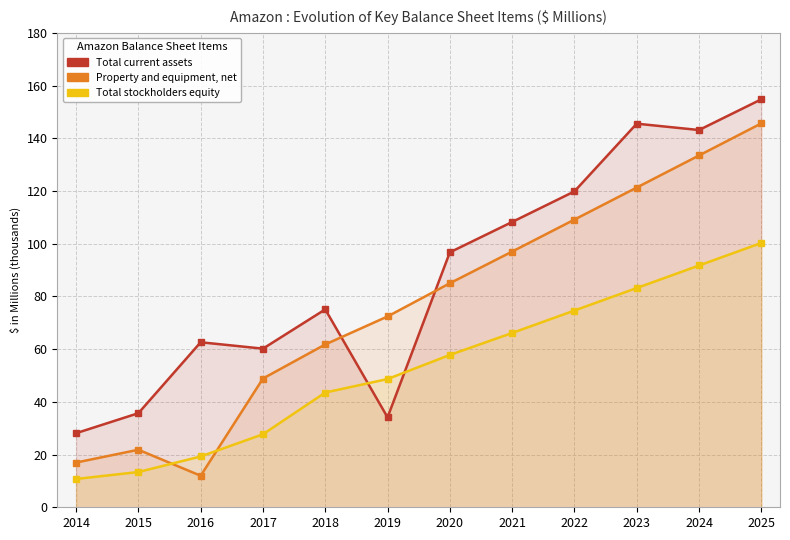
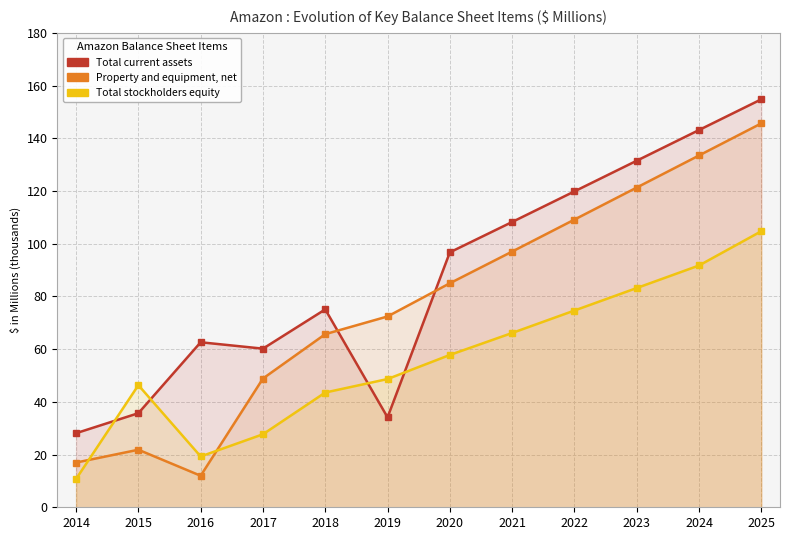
Total stockholders equity, 2015: 13 -> 46
Property and equipment, net, 2018: 62 -> 66
Total current assets, 2023: 146 -> 132
Total stockholders equity, 2025: 100 -> 105
